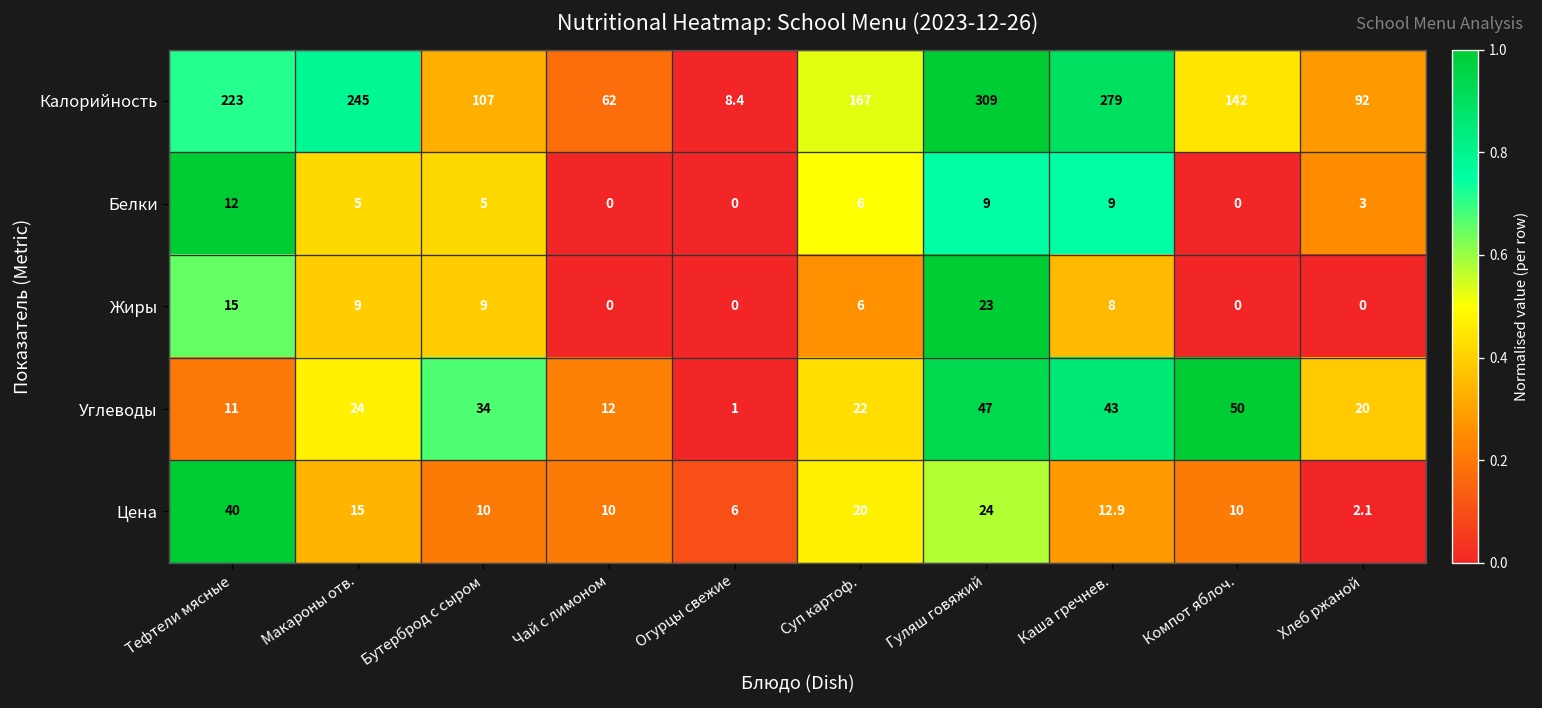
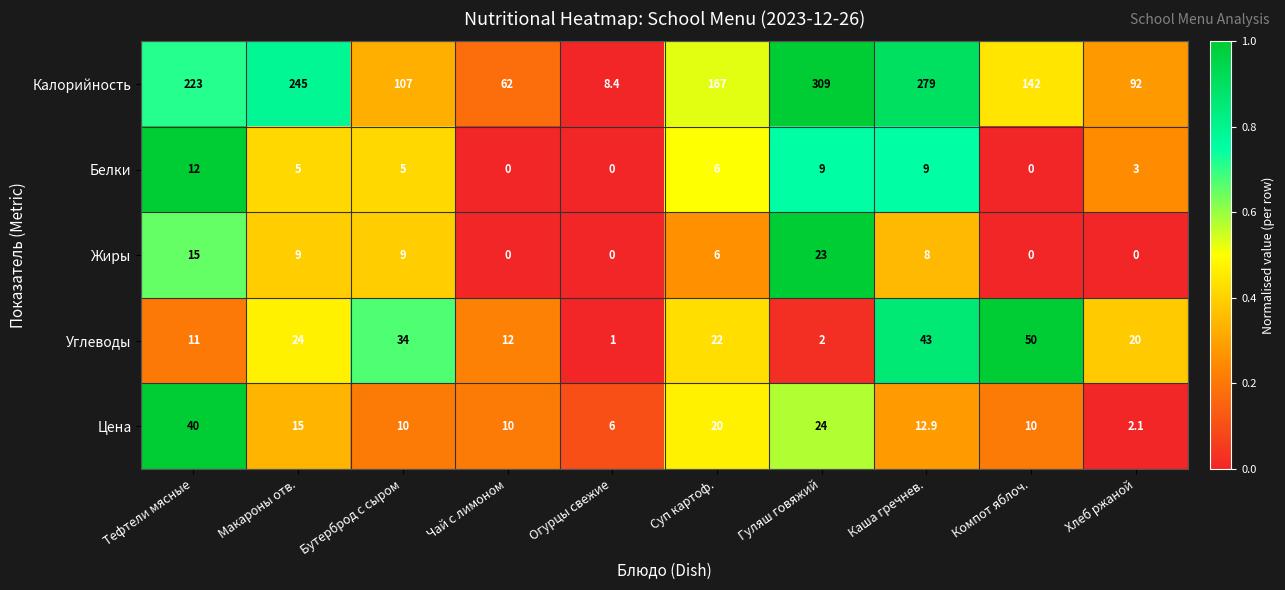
Углеводы, Гуляш говяжий: 47 -> 2
